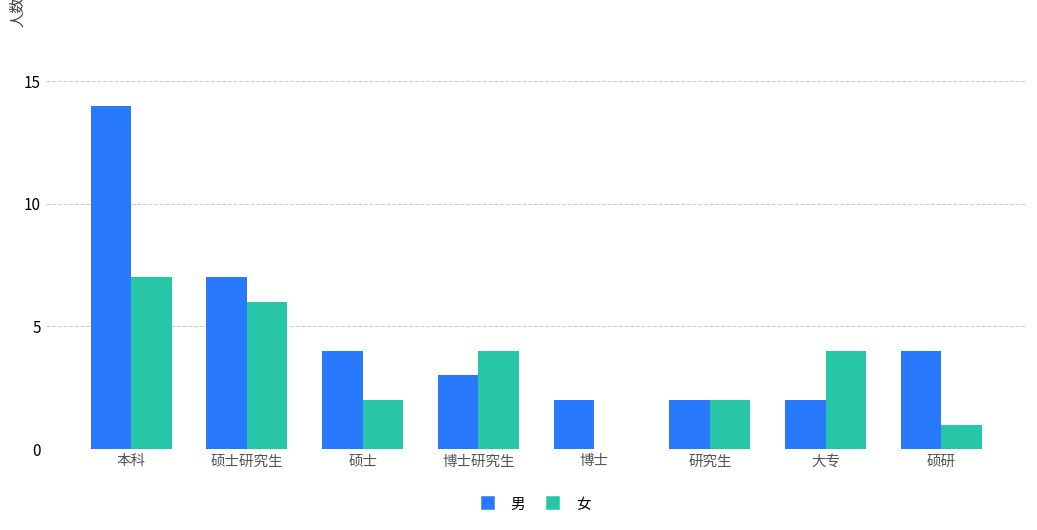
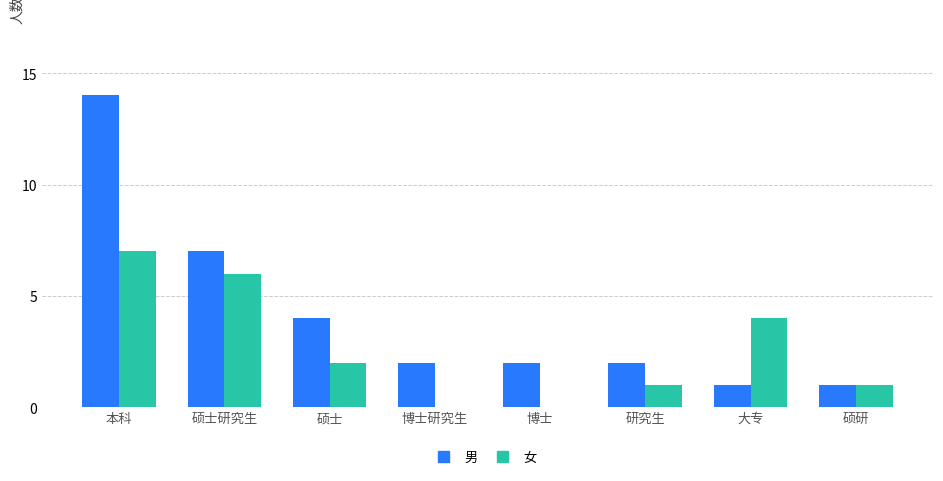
男, 博士研究生: 3 -> 2
女, 博士研究生: 4 -> 0
女, 研究生: 2 -> 1
男, 大专: 2 -> 1
男, 硕研: 4 -> 1
